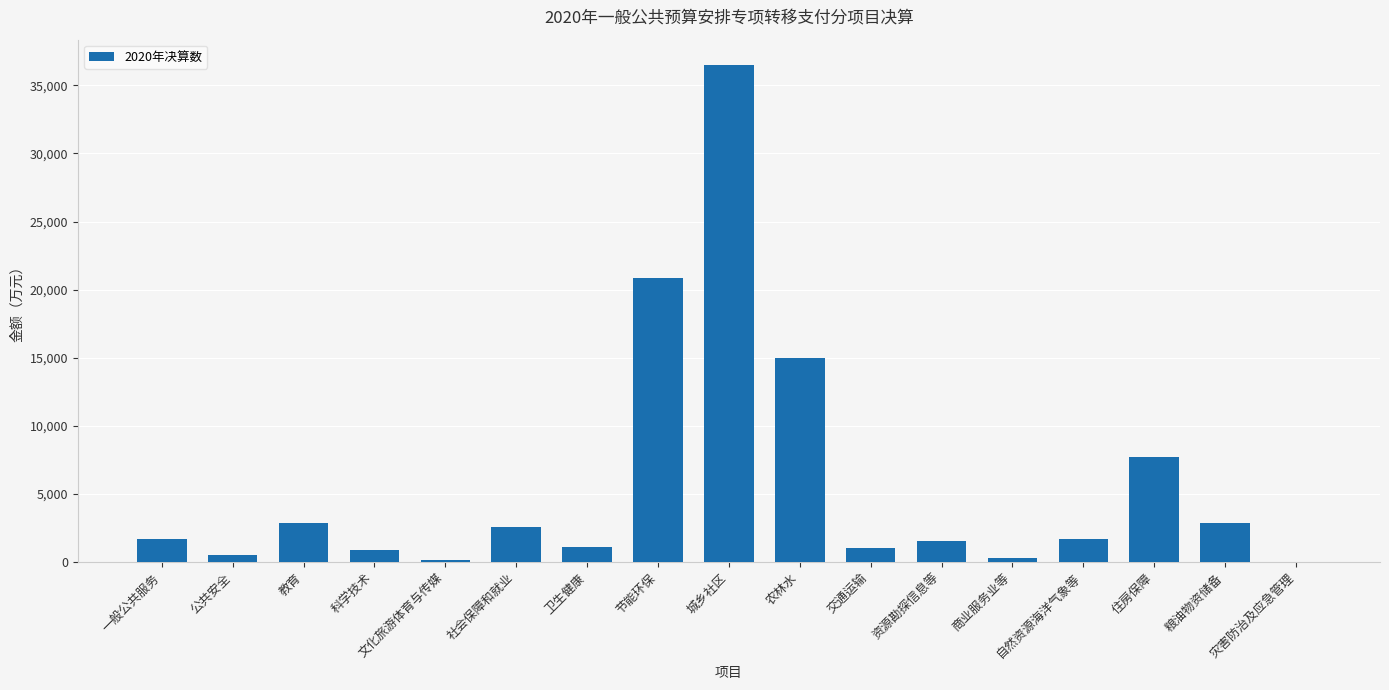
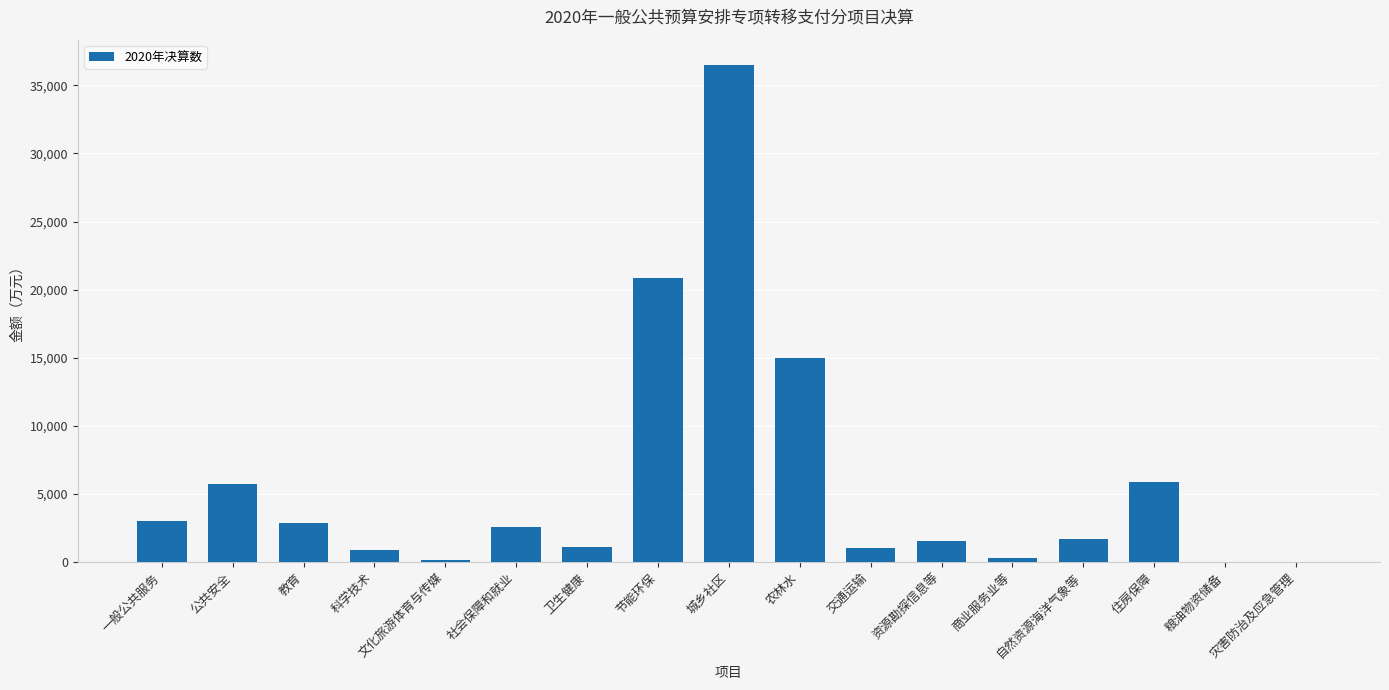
一般公共服务: 1,700 -> 3,000
公共安全: 500 -> 5,700
住房保障: 7,700 -> 5,900
粮油物资储备: 2,900 -> 0
